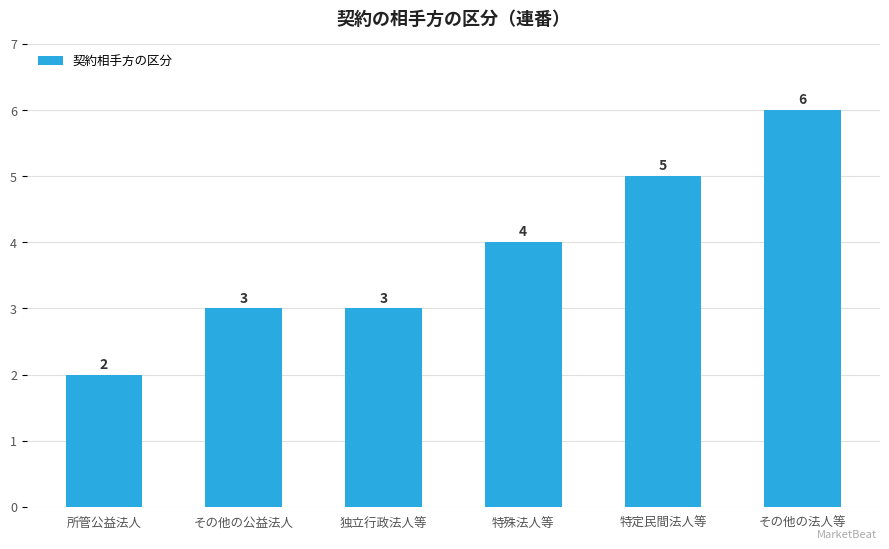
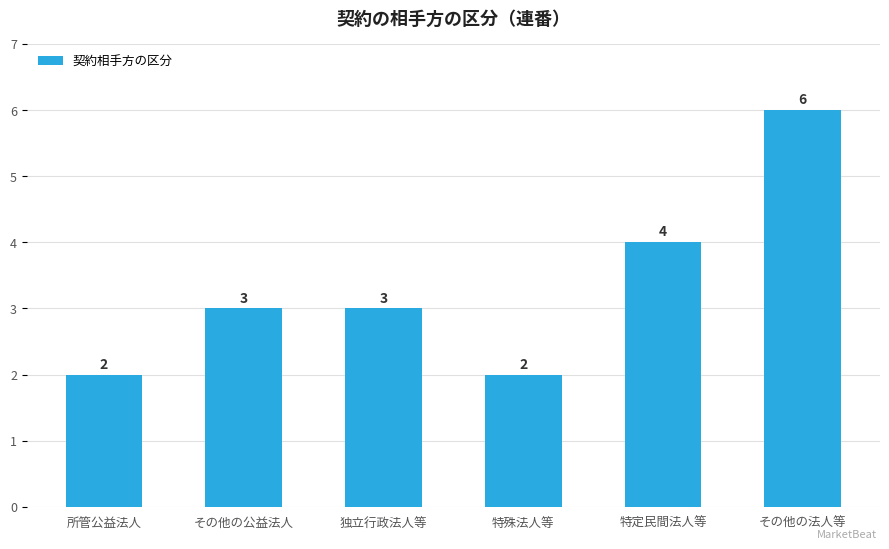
特殊法人等: 4 -> 2
特定民間法人等: 5 -> 4
